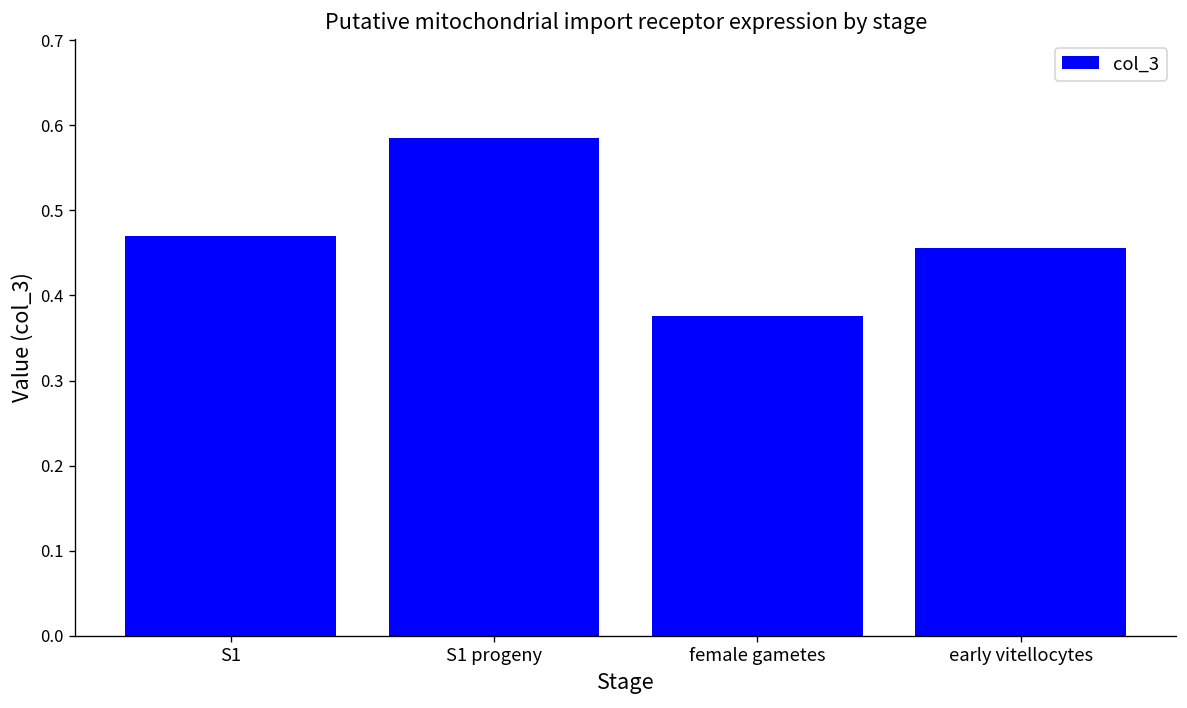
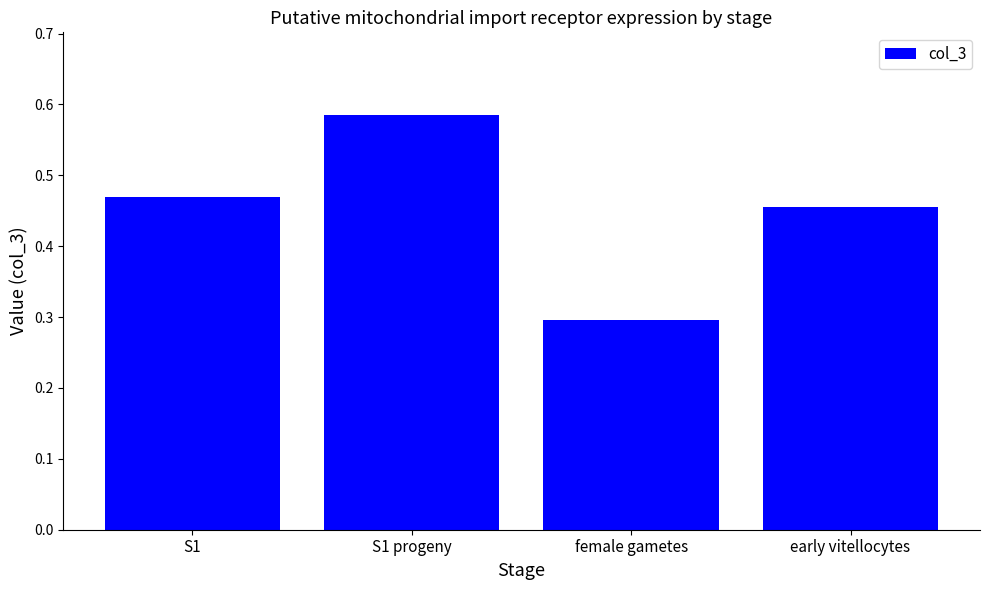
female gametes: 0.38 -> 0.30
